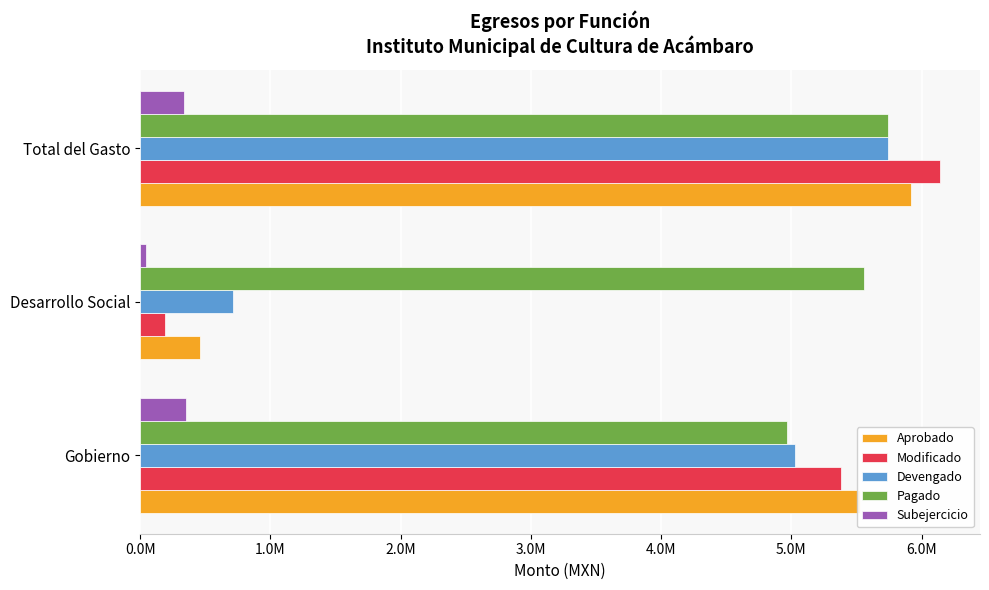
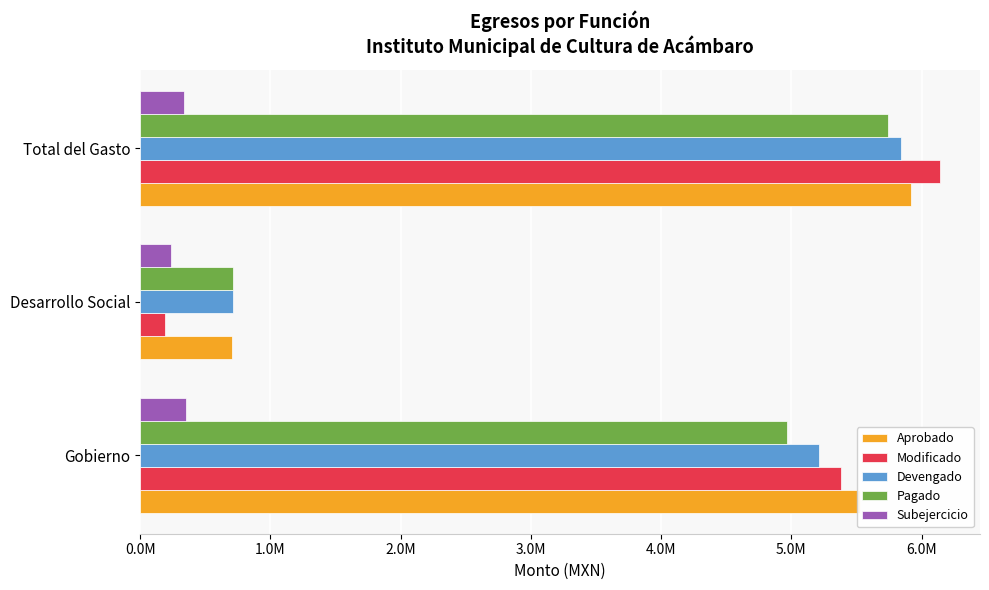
Devengado, Total del Gasto: 5740000 -> 5840000
Subejercicio, Desarrollo Social: 40000 -> 240000
Pagado, Desarrollo Social: 5560000 -> 710000
Aprobado, Desarrollo Social: 460000 -> 700000
Devengado, Gobierno: 5030000 -> 5220000
